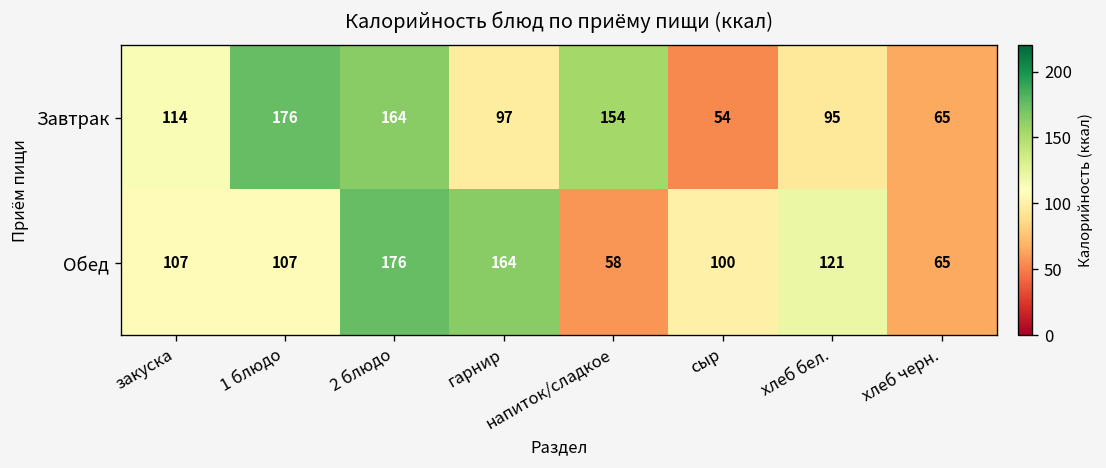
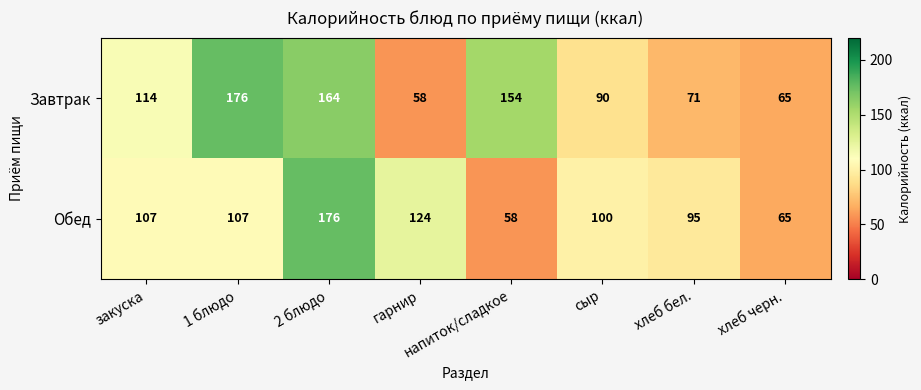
Завтрак, гарнир: 97 -> 58
Завтрак, сыр: 54 -> 90
Завтрак, хлеб бел.: 95 -> 71
Обед, гарнир: 164 -> 124
Обед, хлеб бел.: 121 -> 95
